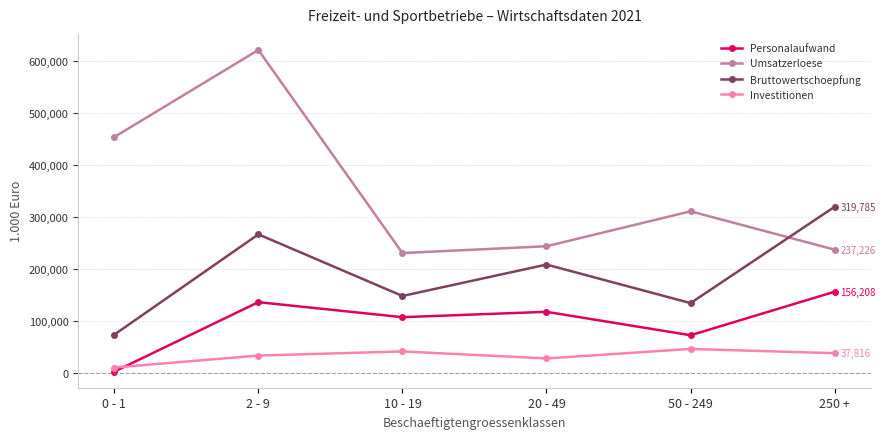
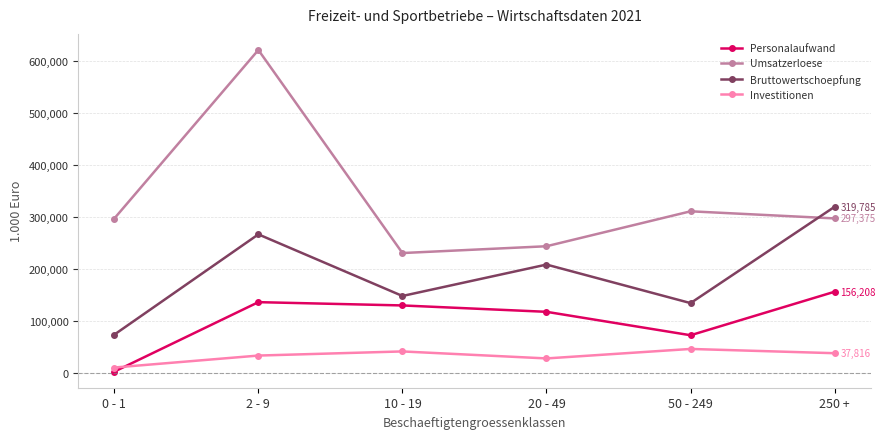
Umsatzerloese, 0 - 1: 450,000 -> 300,000
Personalaufwand, 10 - 19: 110,000 -> 130,000
Umsatzerloese, 250 +: 237,226 -> 297,375
